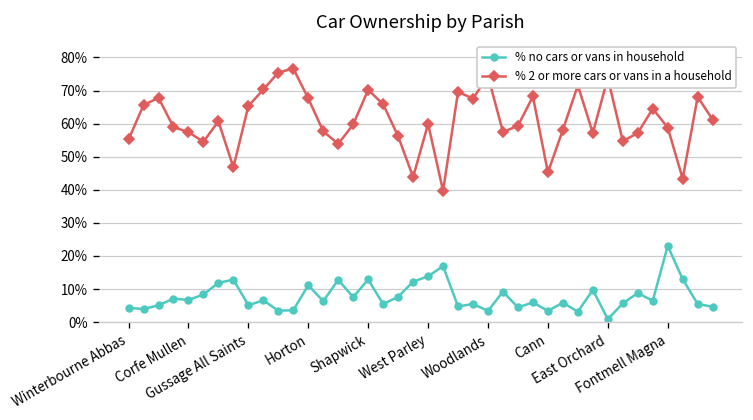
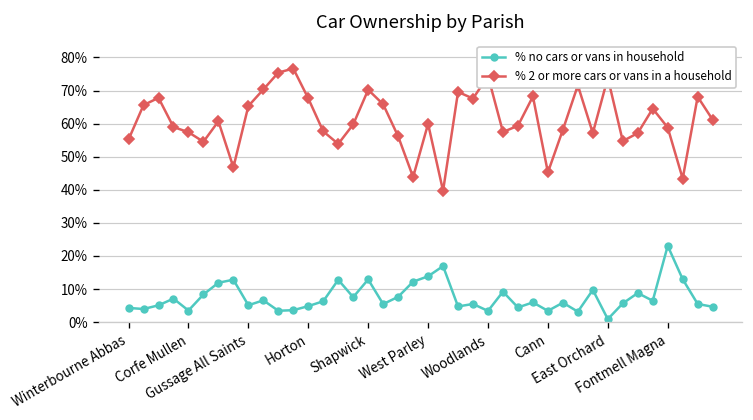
% no cars or vans in household, Corfe Mullen: 7% -> 4%
% no cars or vans in household, Horton: 11% -> 5%
